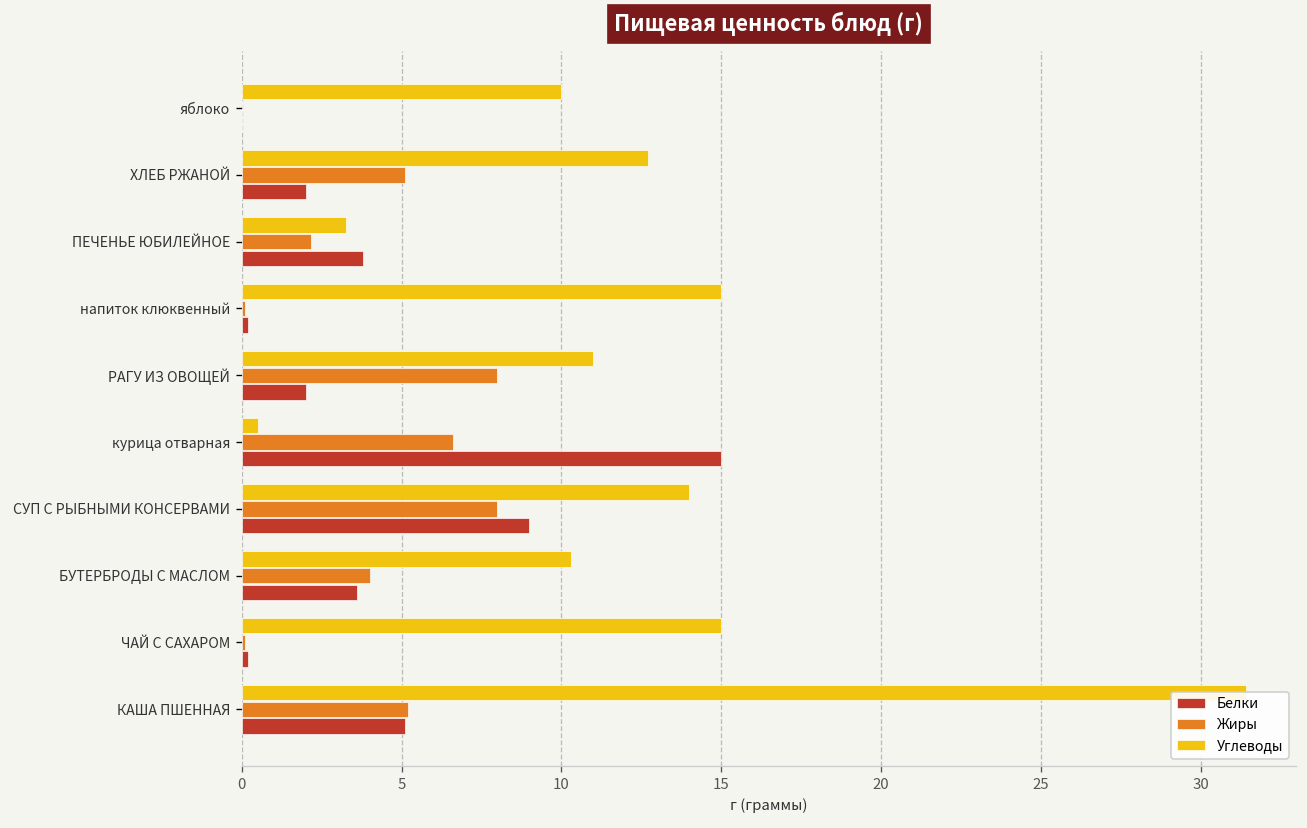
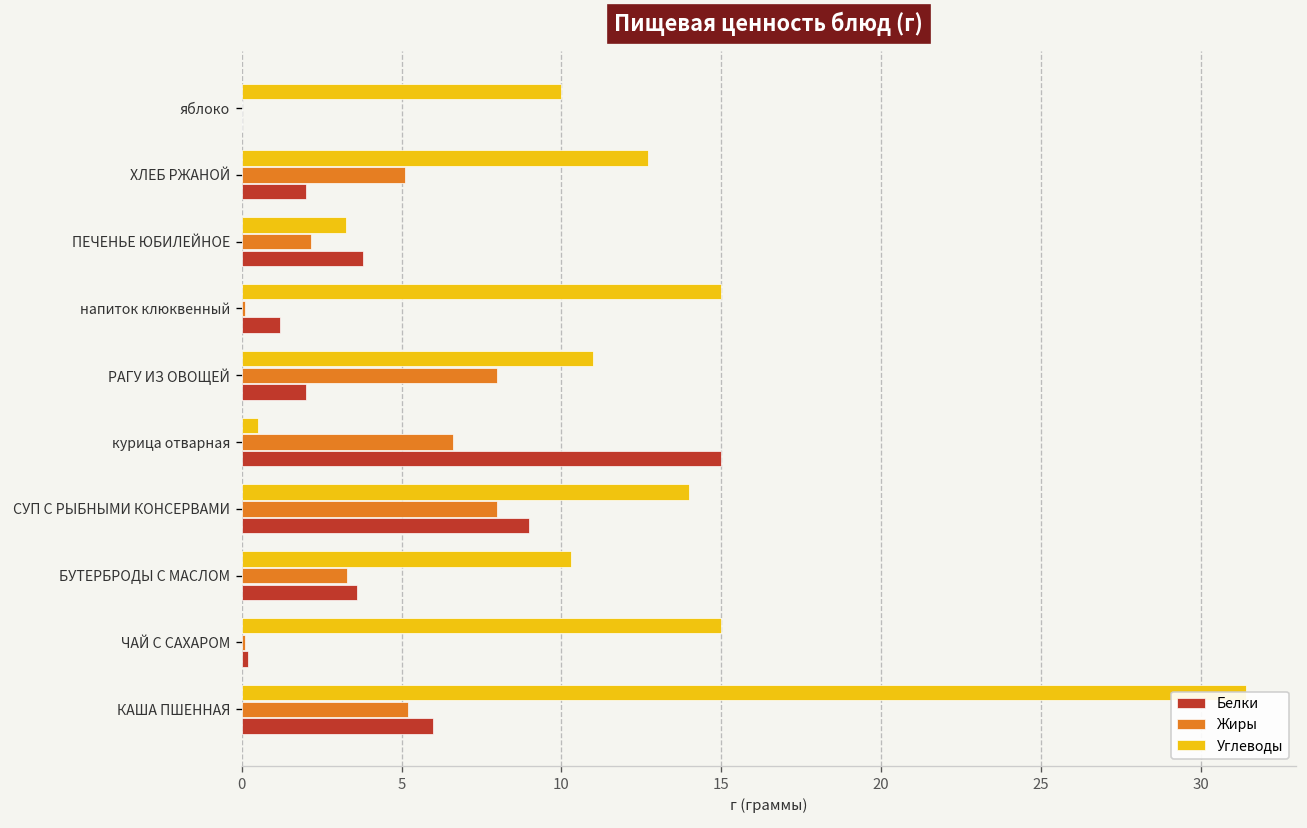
Белки, напиток клюквенный: 0.2 -> 1.2
Жиры, БУТЕРБРОДЫ С МАСЛОМ: 4.0 -> 3.3
Белки, КАША ПШЕННАЯ: 5.1 -> 6.0
